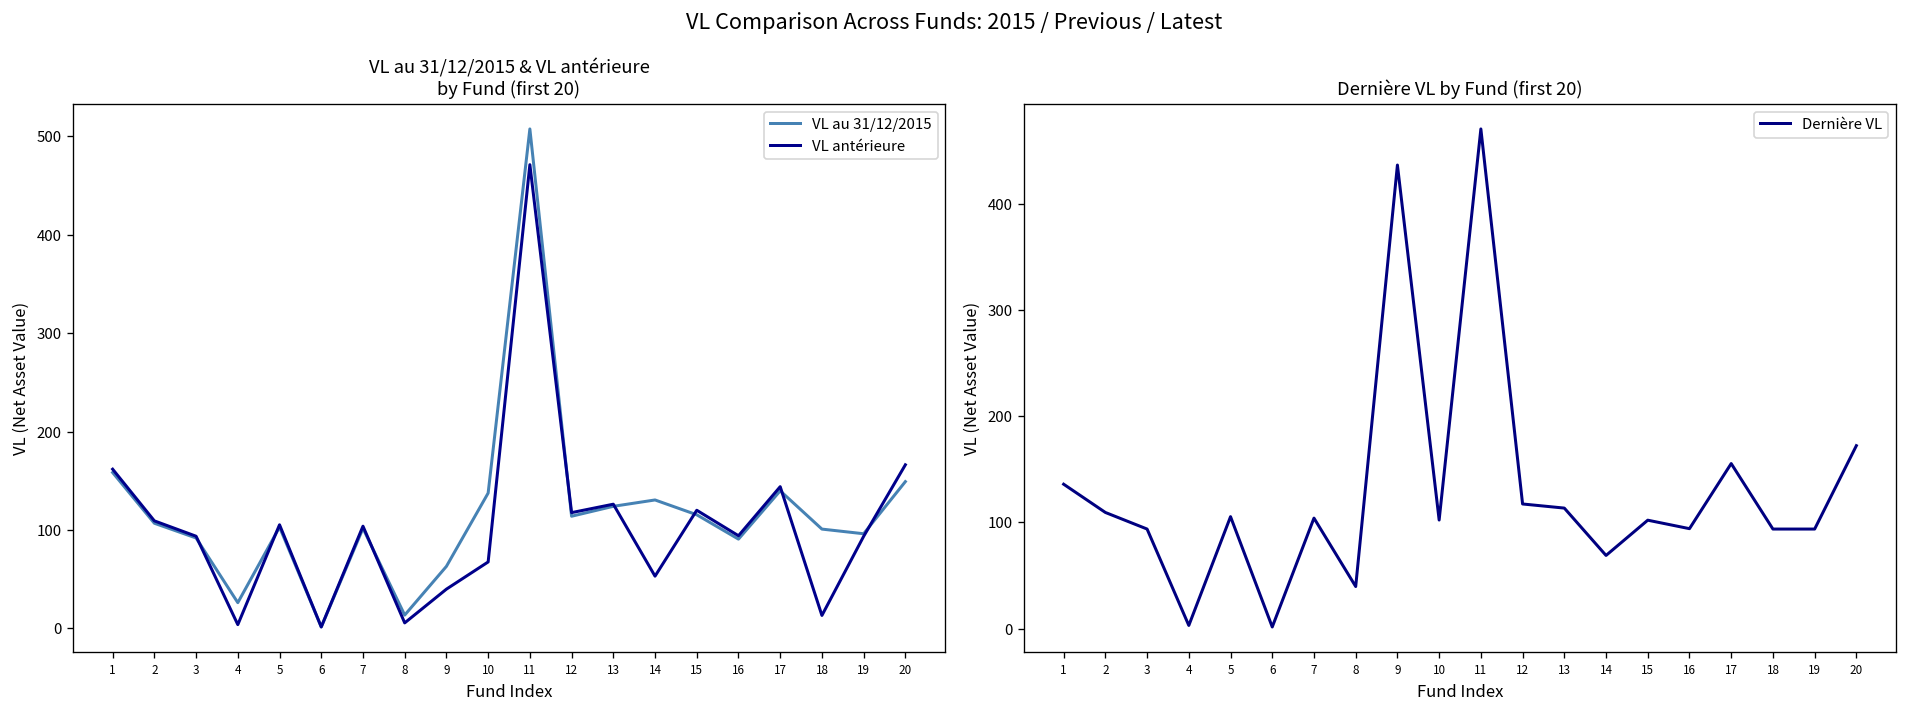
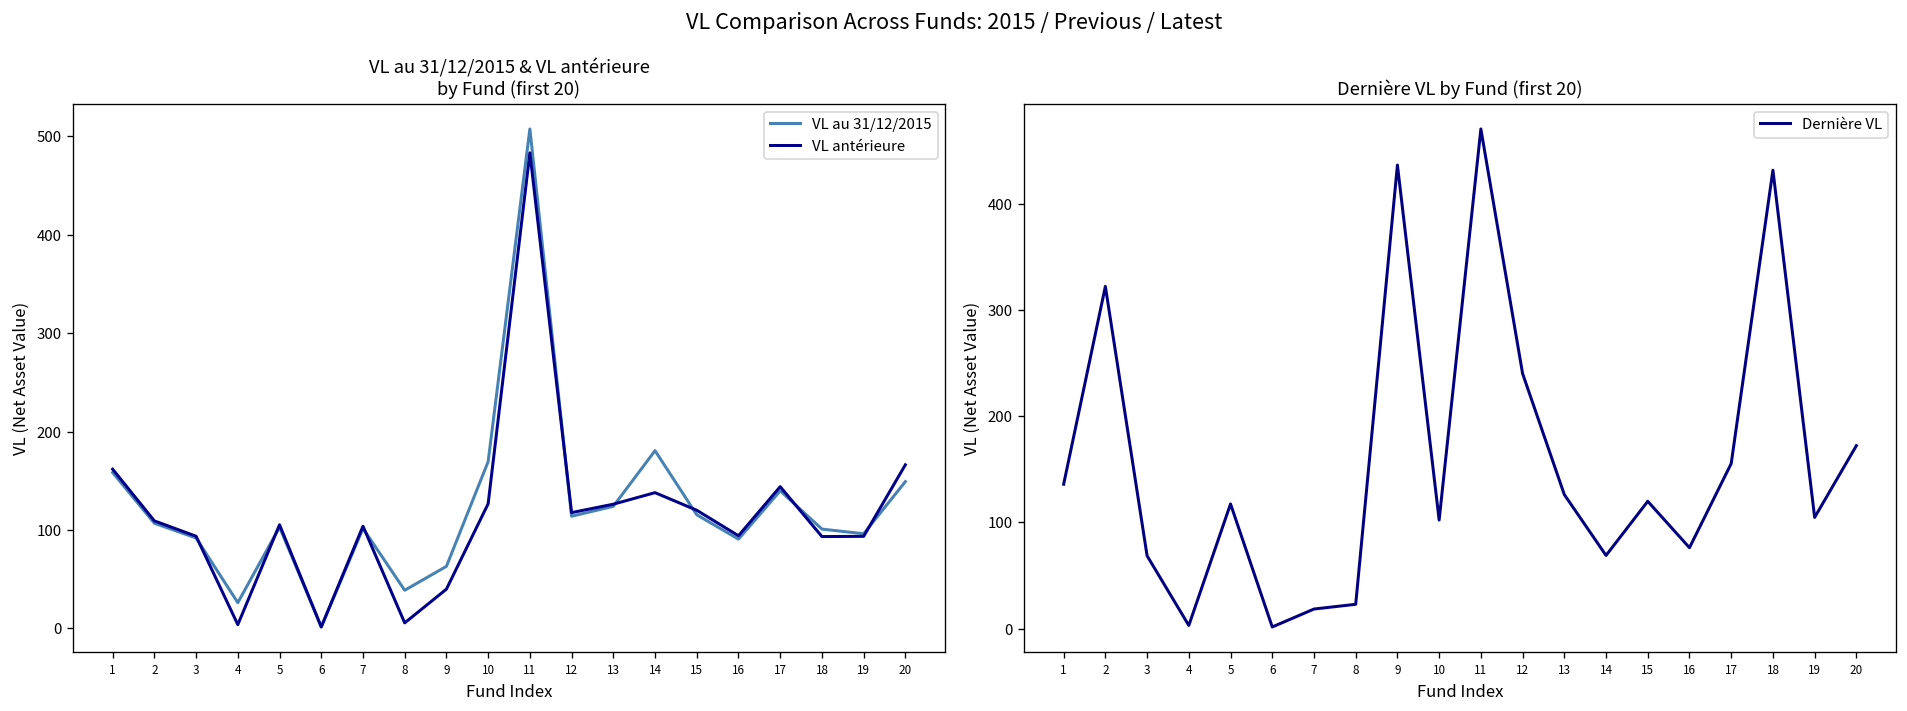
VL au 31/12/2015 & VL antérieure by Fund (first 20), VL au 31/12/2015, 8: 10 -> 40
VL au 31/12/2015 & VL antérieure by Fund (first 20), VL au 31/12/2015, 10: 140 -> 170
VL au 31/12/2015 & VL antérieure by Fund (first 20), VL antérieure, 10: 70 -> 130
VL au 31/12/2015 & VL antérieure by Fund (first 20), VL antérieure, 11: 470 -> 480
VL au 31/12/2015 & VL antérieure by Fund (first 20), VL au 31/12/2015, 14: 130 -> 180
VL au 31/12/2015 & VL antérieure by Fund (first 20), VL antérieure, 14: 50 -> 140
VL au 31/12/2015 & VL antérieure by Fund (first 20), VL antérieure, 18: 10 -> 90
Dernière VL by Fund (first 20), 2: 110 -> 320
Dernière VL by Fund (first 20), 3: 90 -> 70
Dernière VL by Fund (first 20), 5: 110 -> 120
Dernière VL by Fund (first 20), 7: 100 -> 20
Dernière VL by Fund (first 20), 8: 40 -> 20
Dernière VL by Fund (first 20), 12: 120 -> 240
Dernière VL by Fund (first 20), 13: 110 -> 130
Dernière VL by Fund (first 20), 15: 100 -> 120
Dernière VL by Fund (first 20), 16: 90 -> 80
Dernière VL by Fund (first 20), 18: 90 -> 430
Dernière VL by Fund (first 20), 19: 90 -> 100
